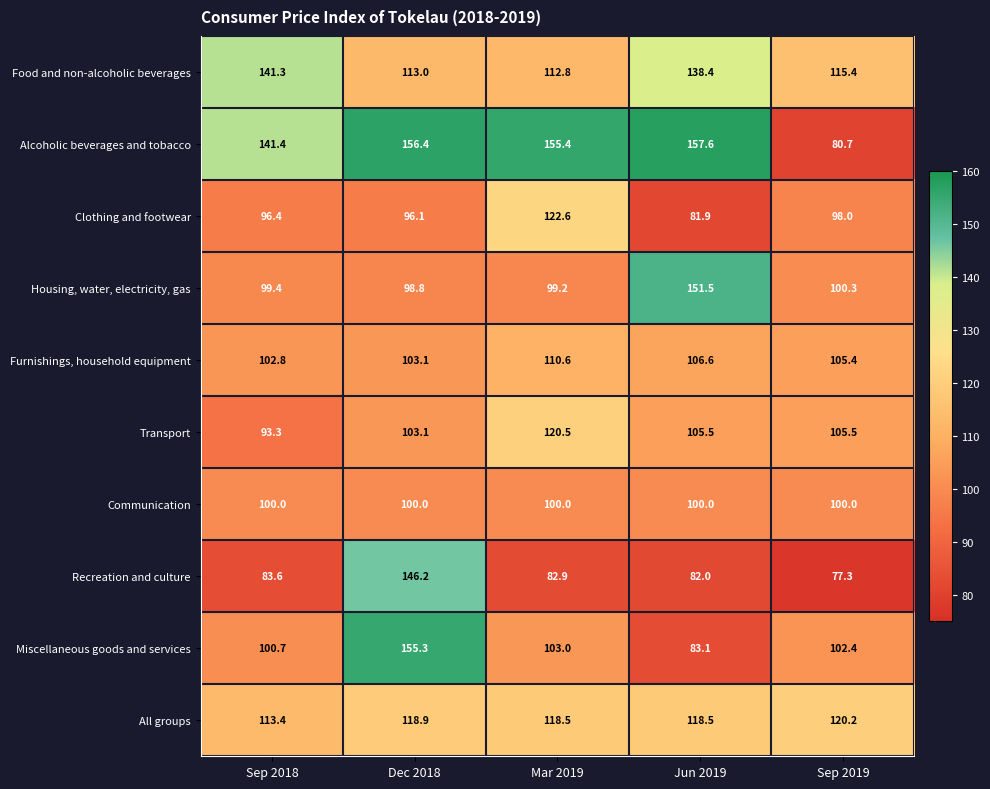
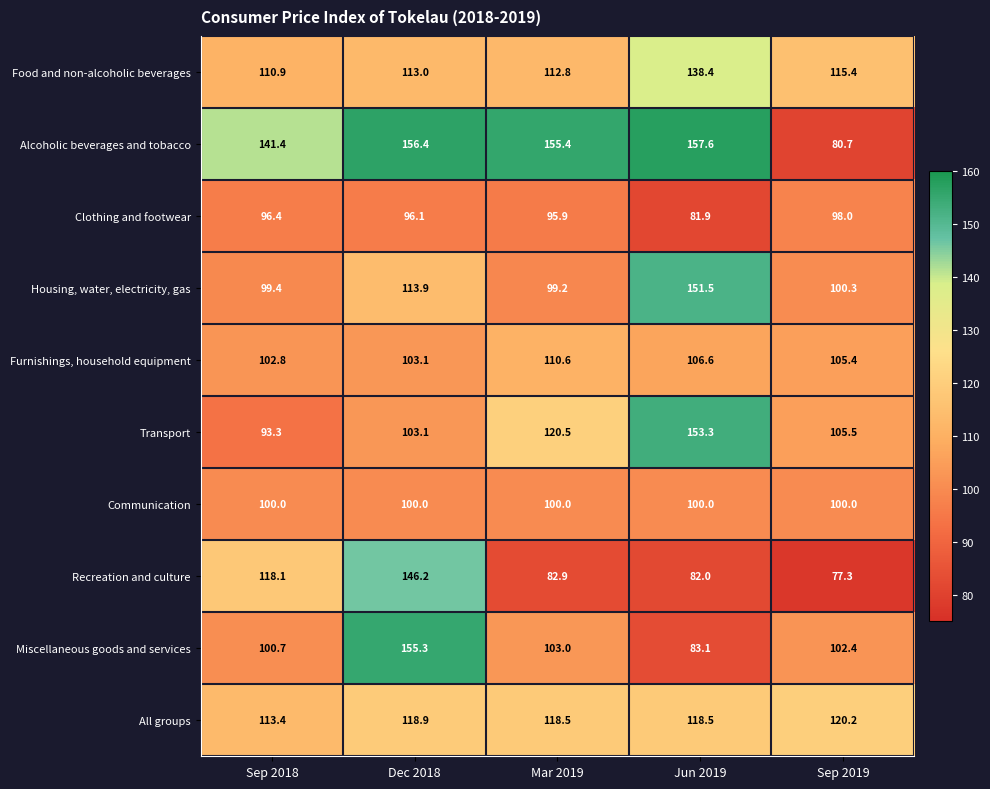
Food and non-alcoholic beverages, Sep 2018: 141.3 -> 110.9
Clothing and footwear, Mar 2019: 122.6 -> 95.9
Housing, water, electricity, gas, Dec 2018: 98.8 -> 113.9
Transport, Jun 2019: 105.5 -> 153.3
Recreation and culture, Sep 2018: 83.6 -> 118.1
